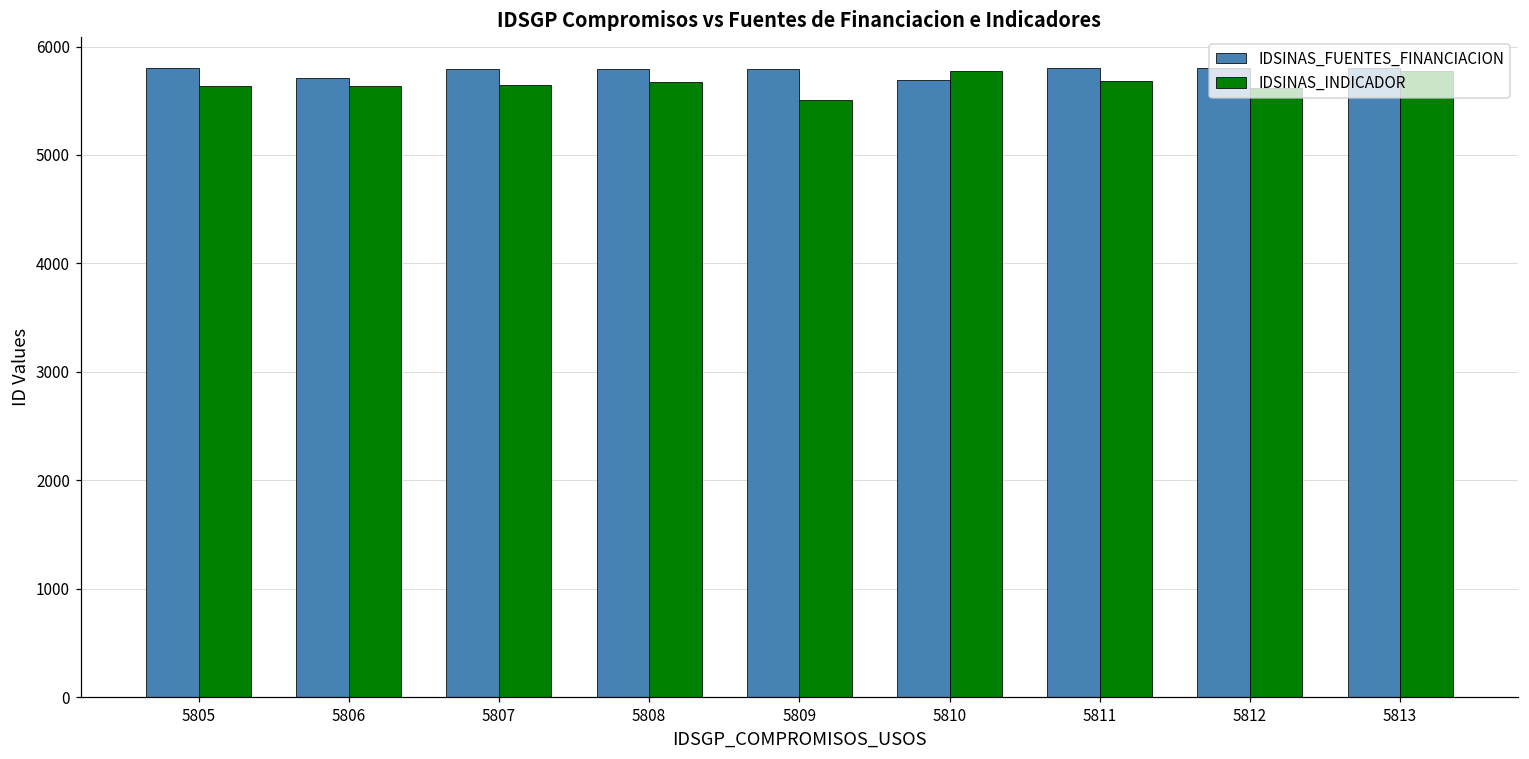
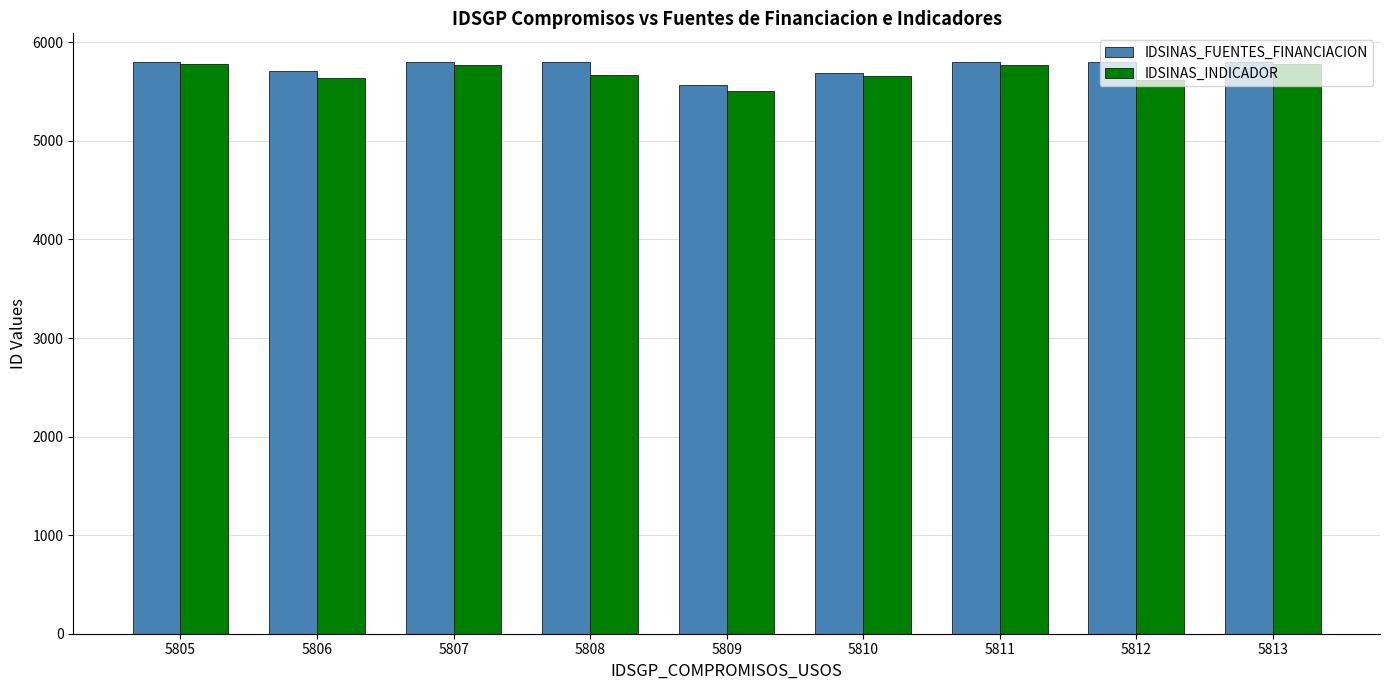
IDSINAS_INDICADOR, 5805: 5600 -> 5800
IDSINAS_INDICADOR, 5807: 5600 -> 5800
IDSINAS_FUENTES_FINANCIACION, 5809: 5800 -> 5600
IDSINAS_INDICADOR, 5810: 5800 -> 5700
IDSINAS_INDICADOR, 5811: 5700 -> 5800
